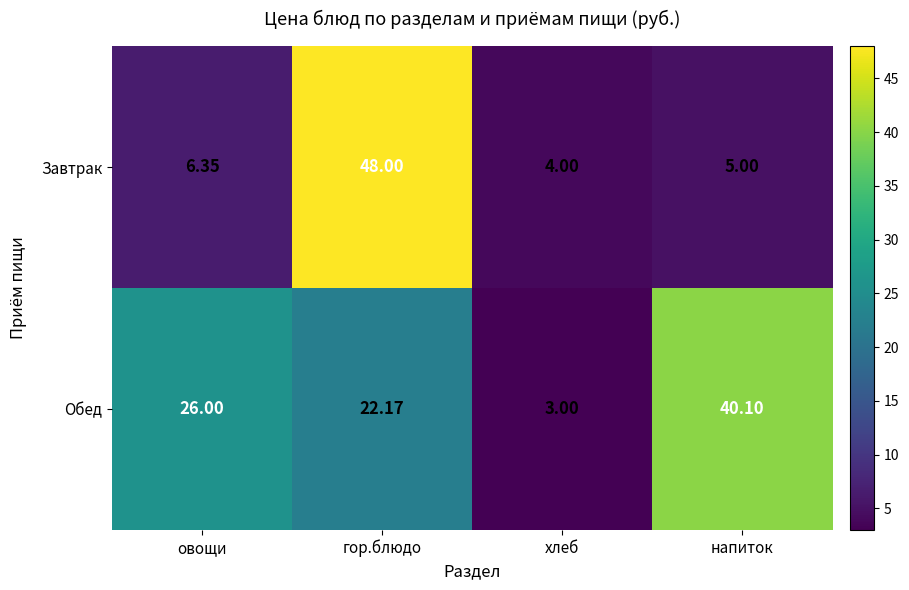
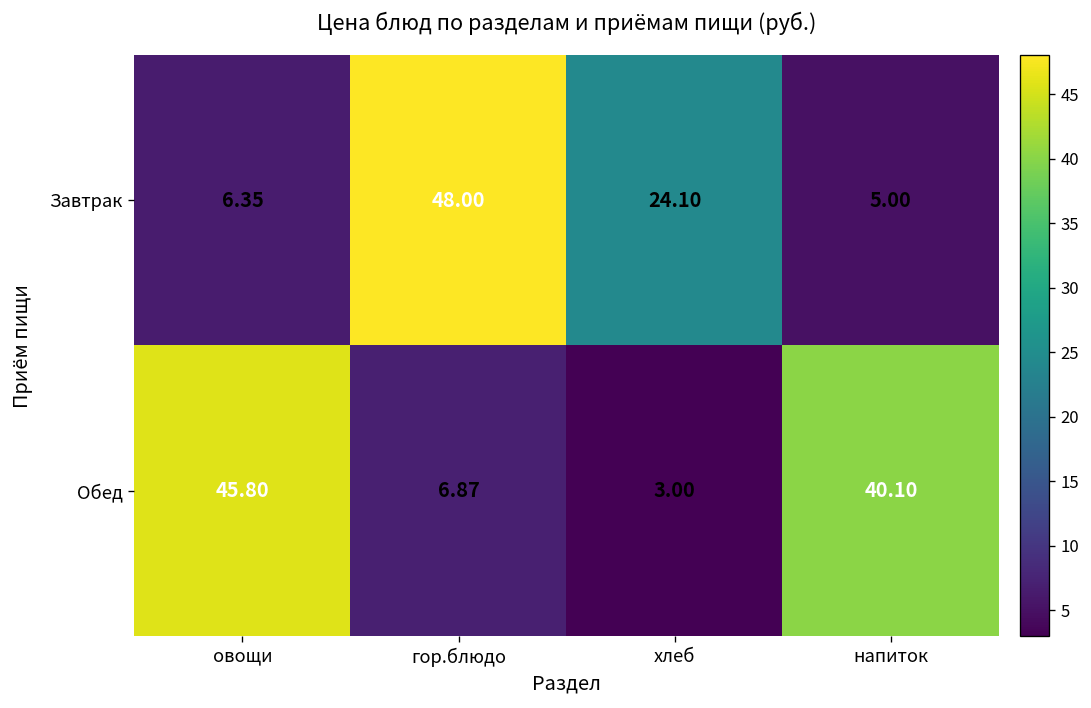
Завтрак, хлеб: 4.00 -> 24.10
Обед, овощи: 26.00 -> 45.80
Обед, гор.блюдо: 22.17 -> 6.87
